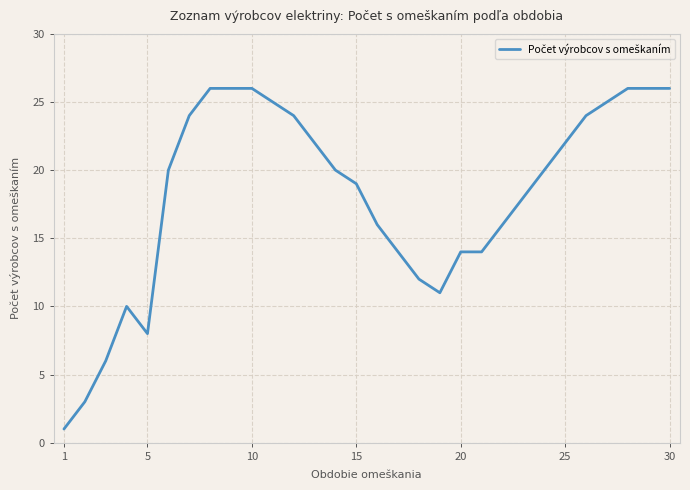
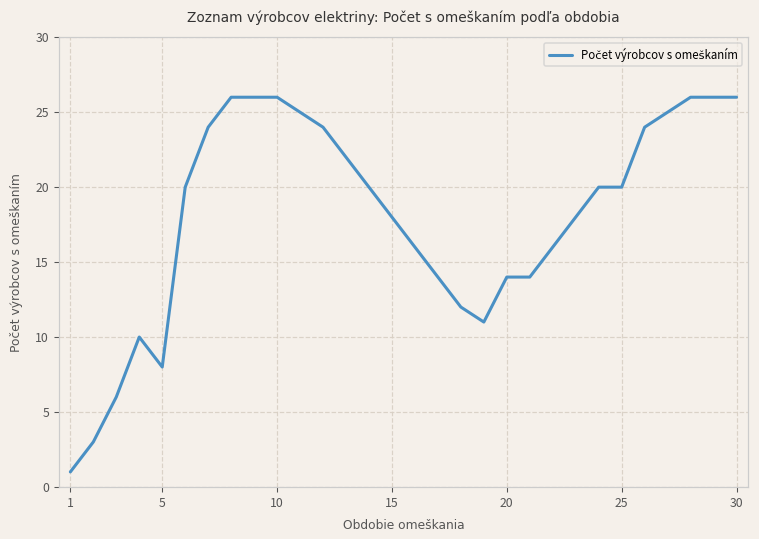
15: 19 -> 18
25: 22 -> 20
